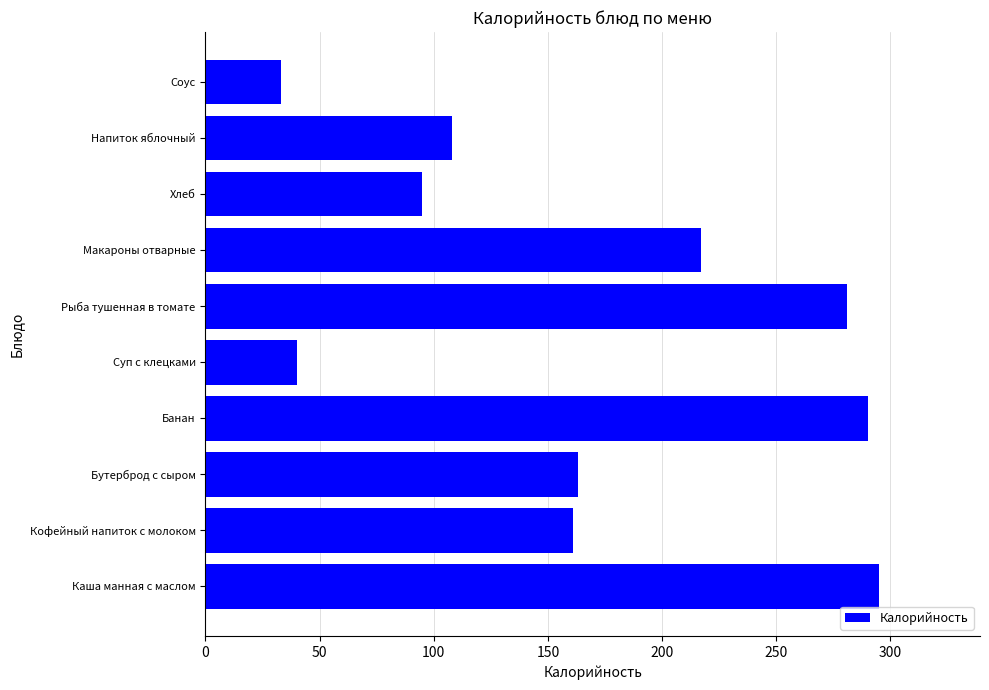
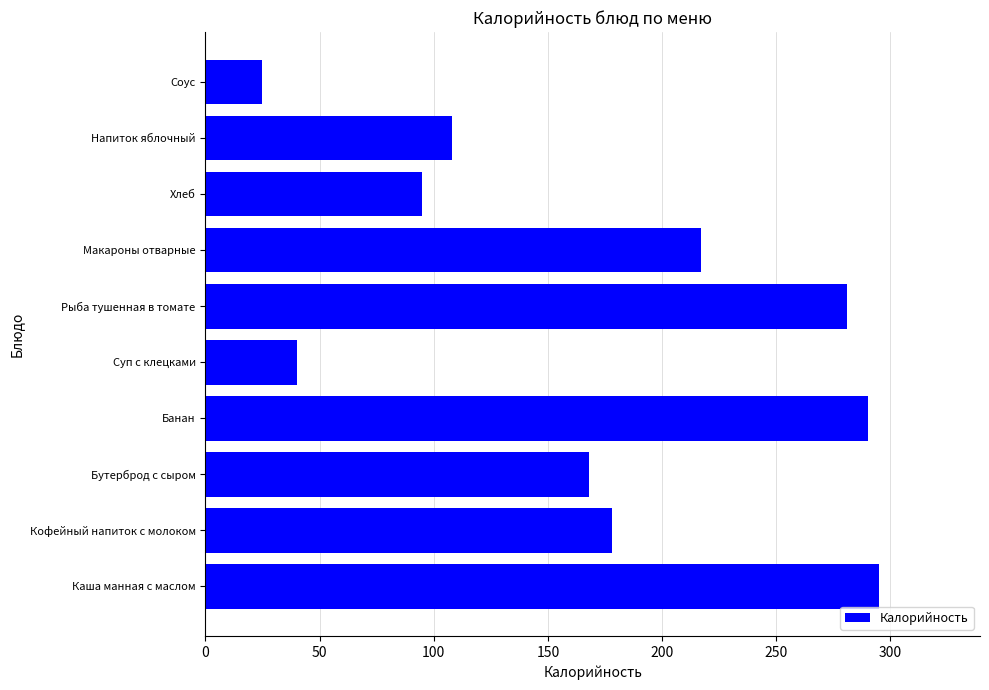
Соус: 33 -> 25
Бутерброд с сыром: 163 -> 168
Кофейный напиток с молоком: 161 -> 178
